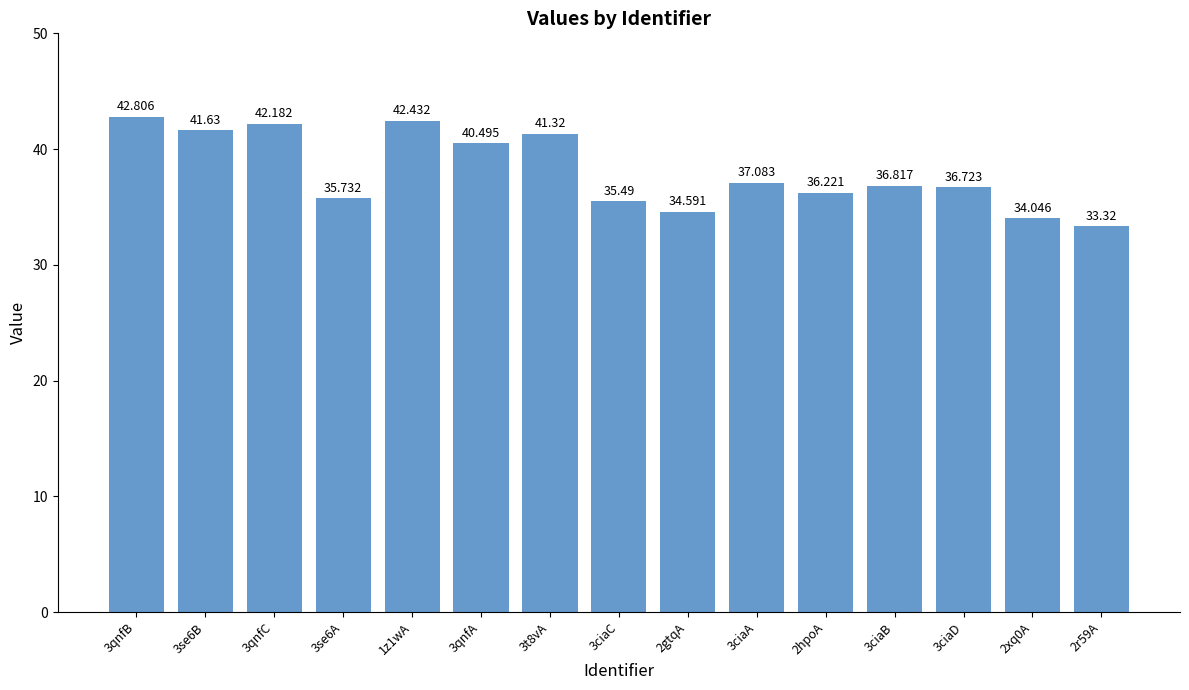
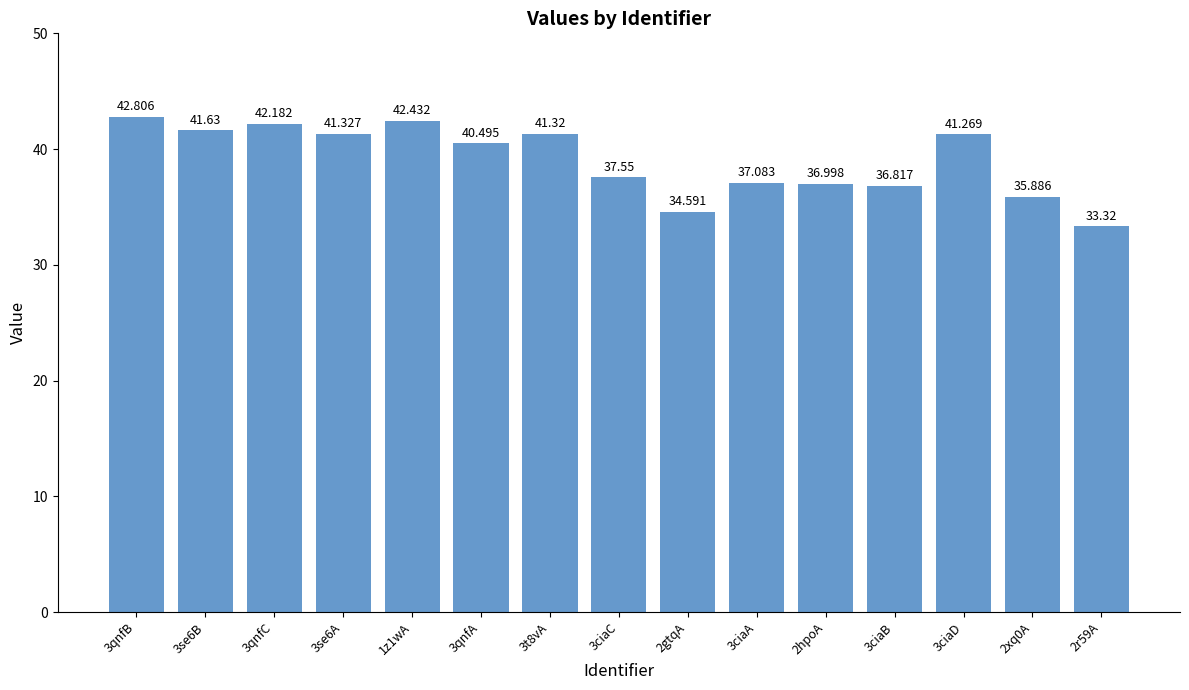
3se6A: 35.732 -> 41.327
3ciaC: 35.49 -> 37.55
2hpoA: 36.221 -> 36.998
3ciaD: 36.723 -> 41.269
2xq0A: 34.046 -> 35.886
